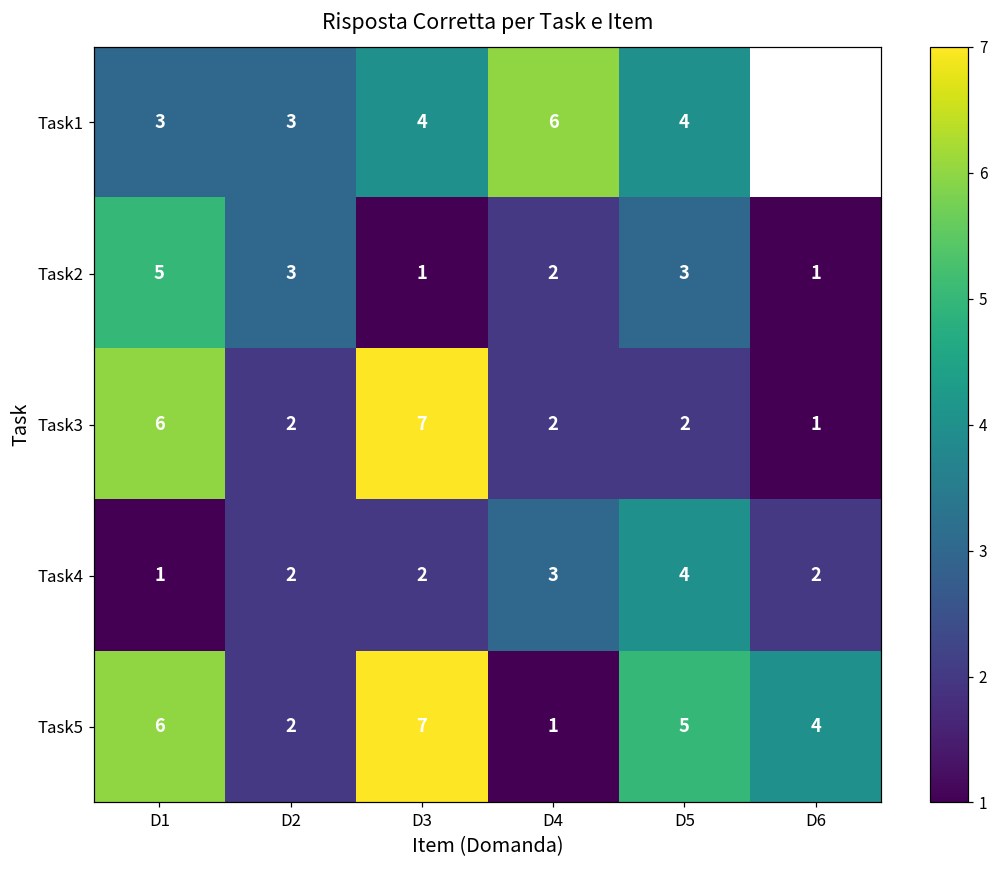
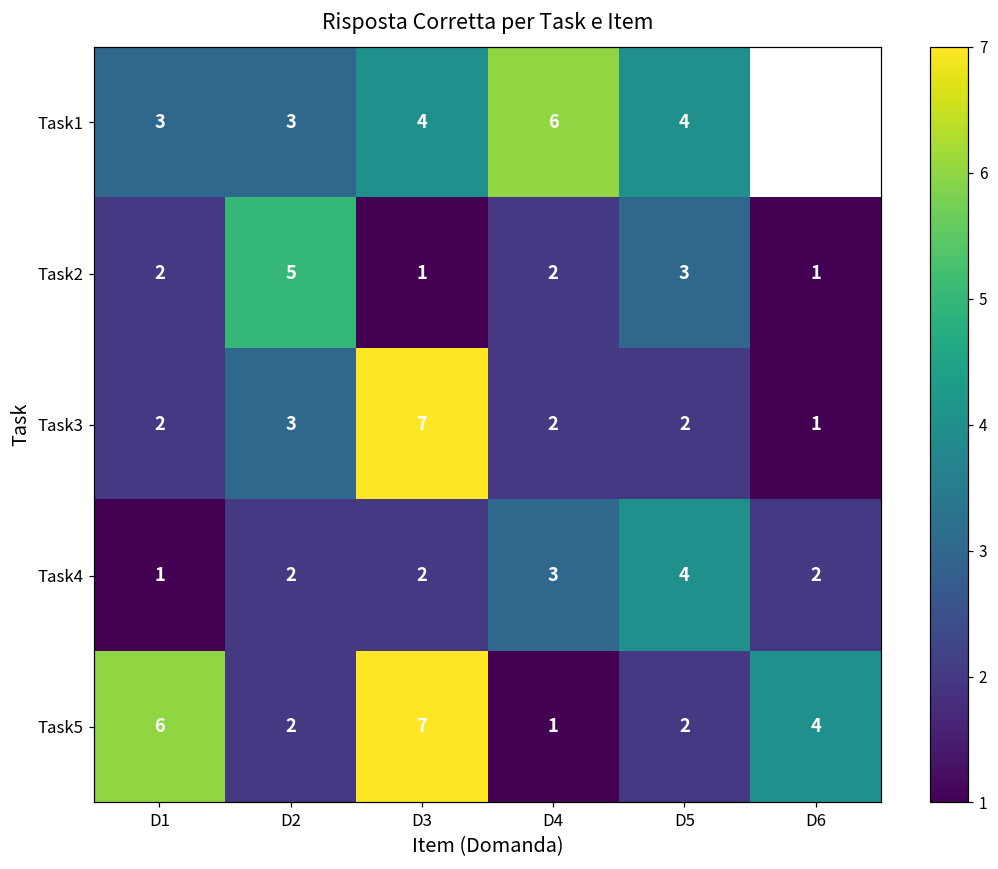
Task2, D1: 5 -> 2
Task2, D2: 3 -> 5
Task3, D1: 6 -> 2
Task3, D2: 2 -> 3
Task5, D5: 5 -> 2
